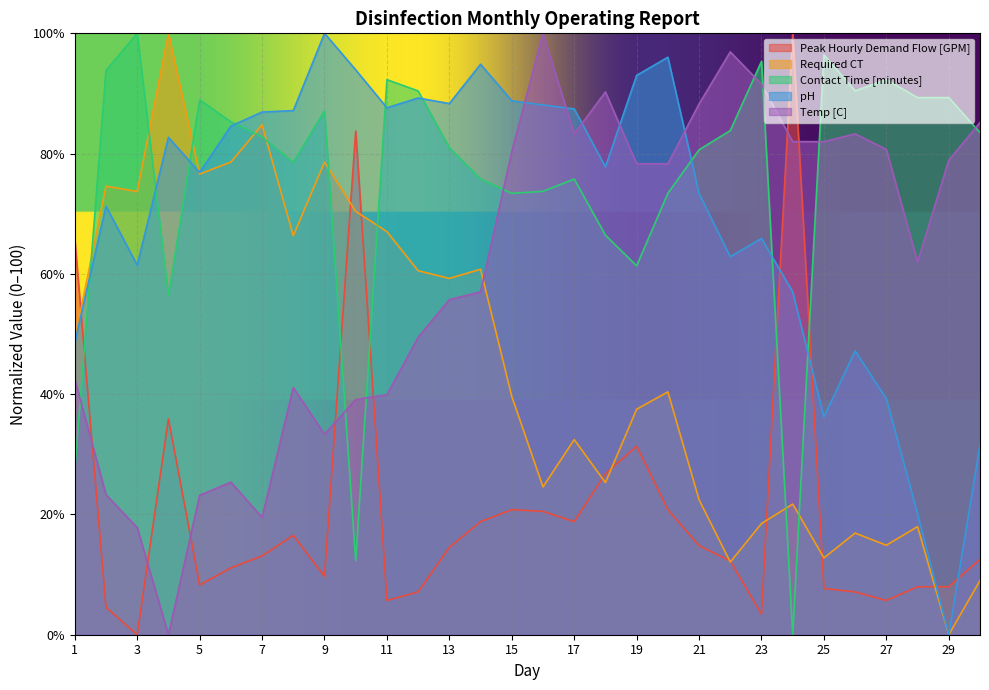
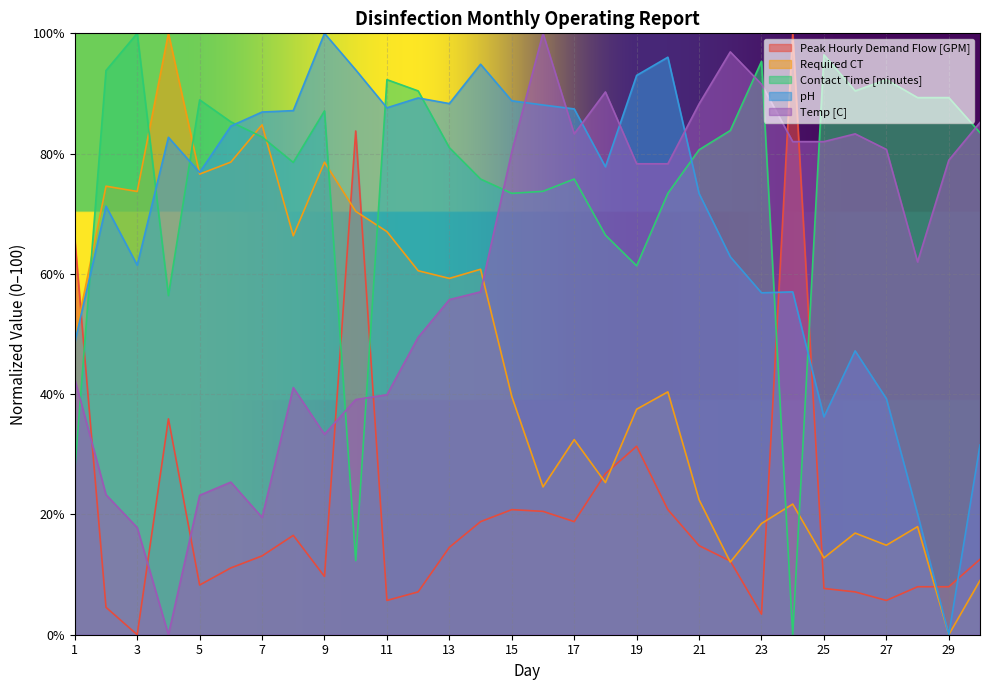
pH, 23: 66% -> 57%
